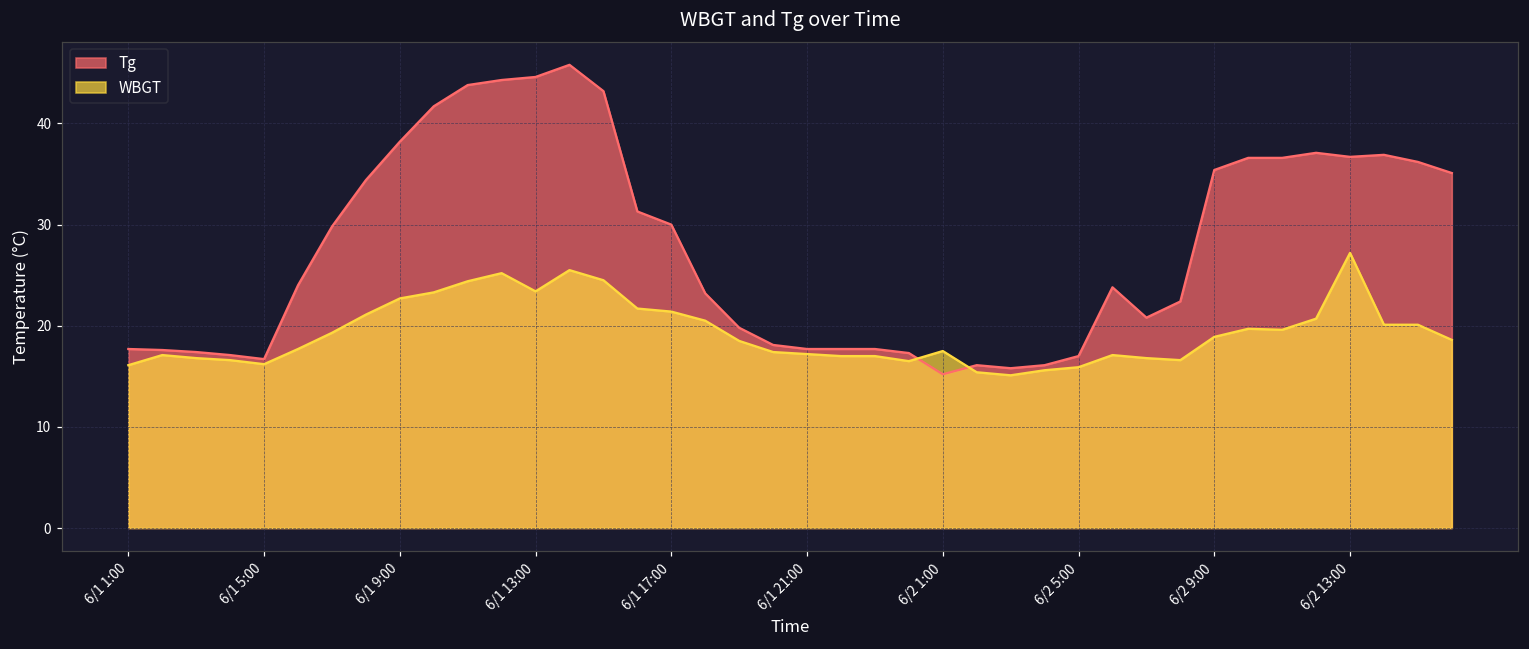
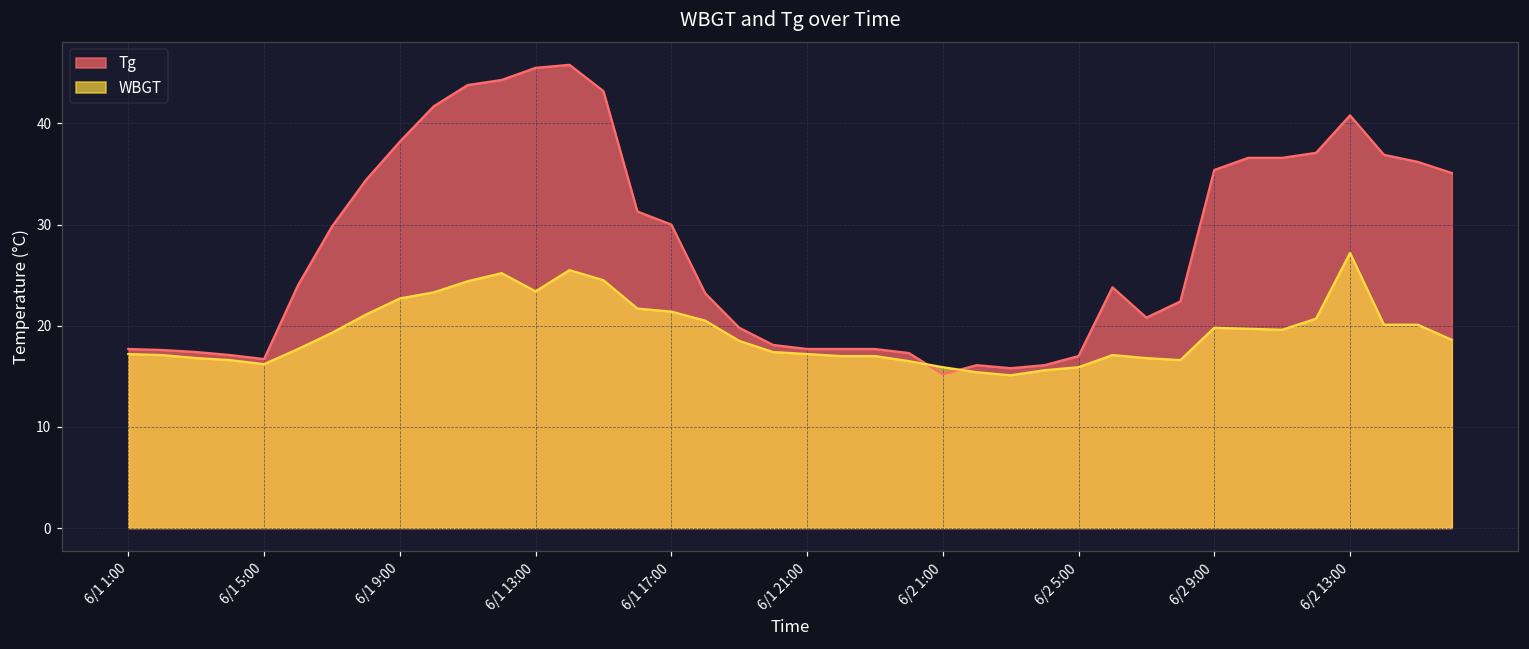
WBGT, 6/1 1:00: 16 -> 17
Tg, 6/1 13:00: 45 -> 46
WBGT, 6/2 1:00: 18 -> 16
WBGT, 6/2 9:00: 19 -> 20
Tg, 6/2 13:00: 37 -> 41
